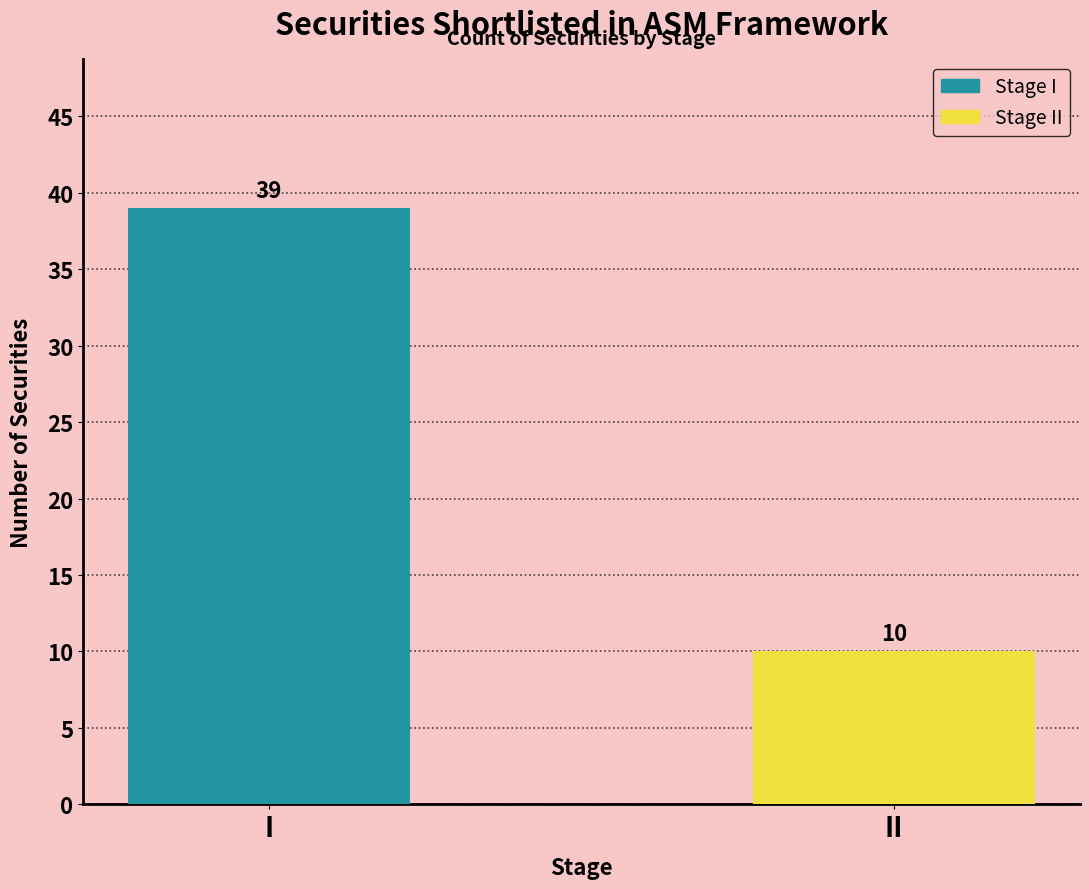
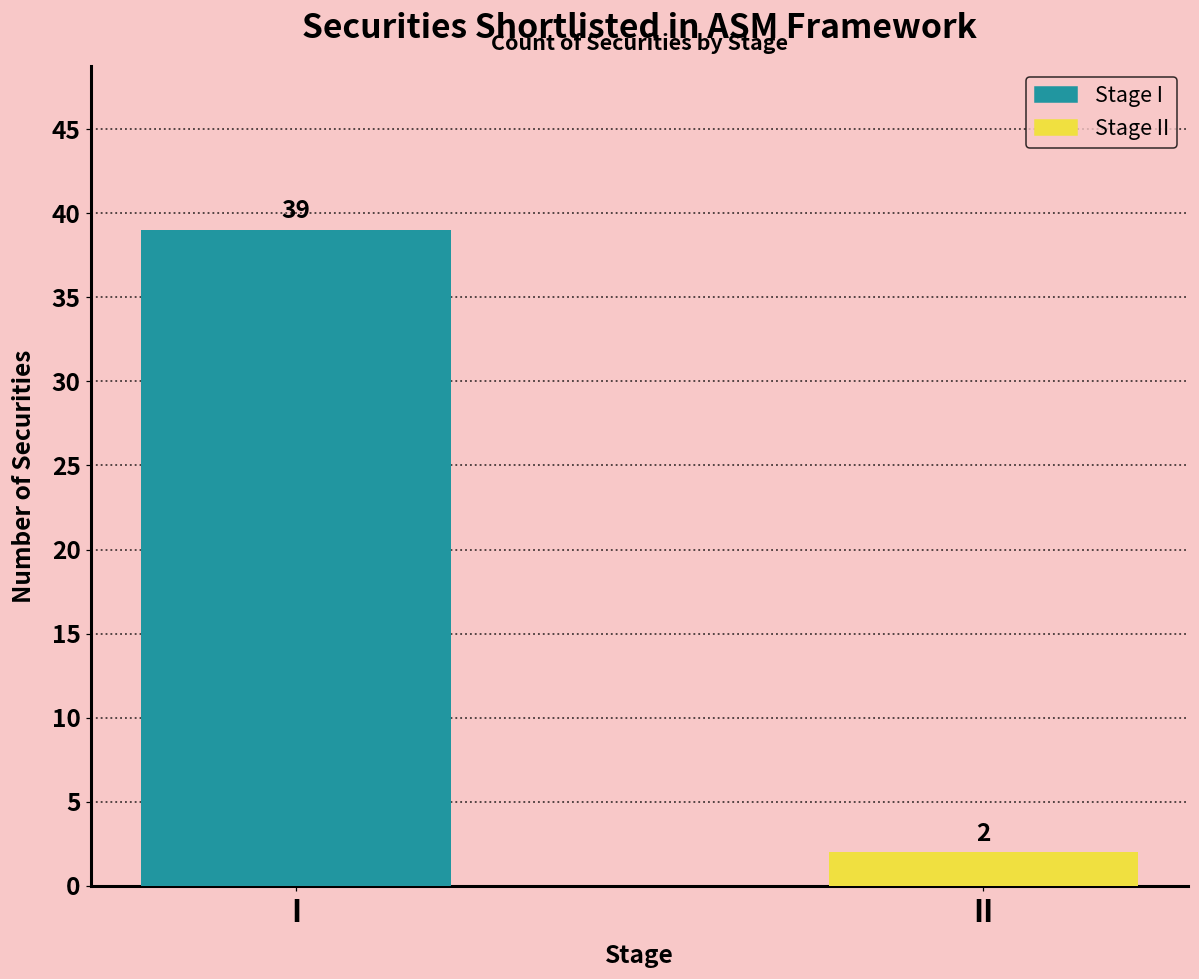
II: 10 -> 2
